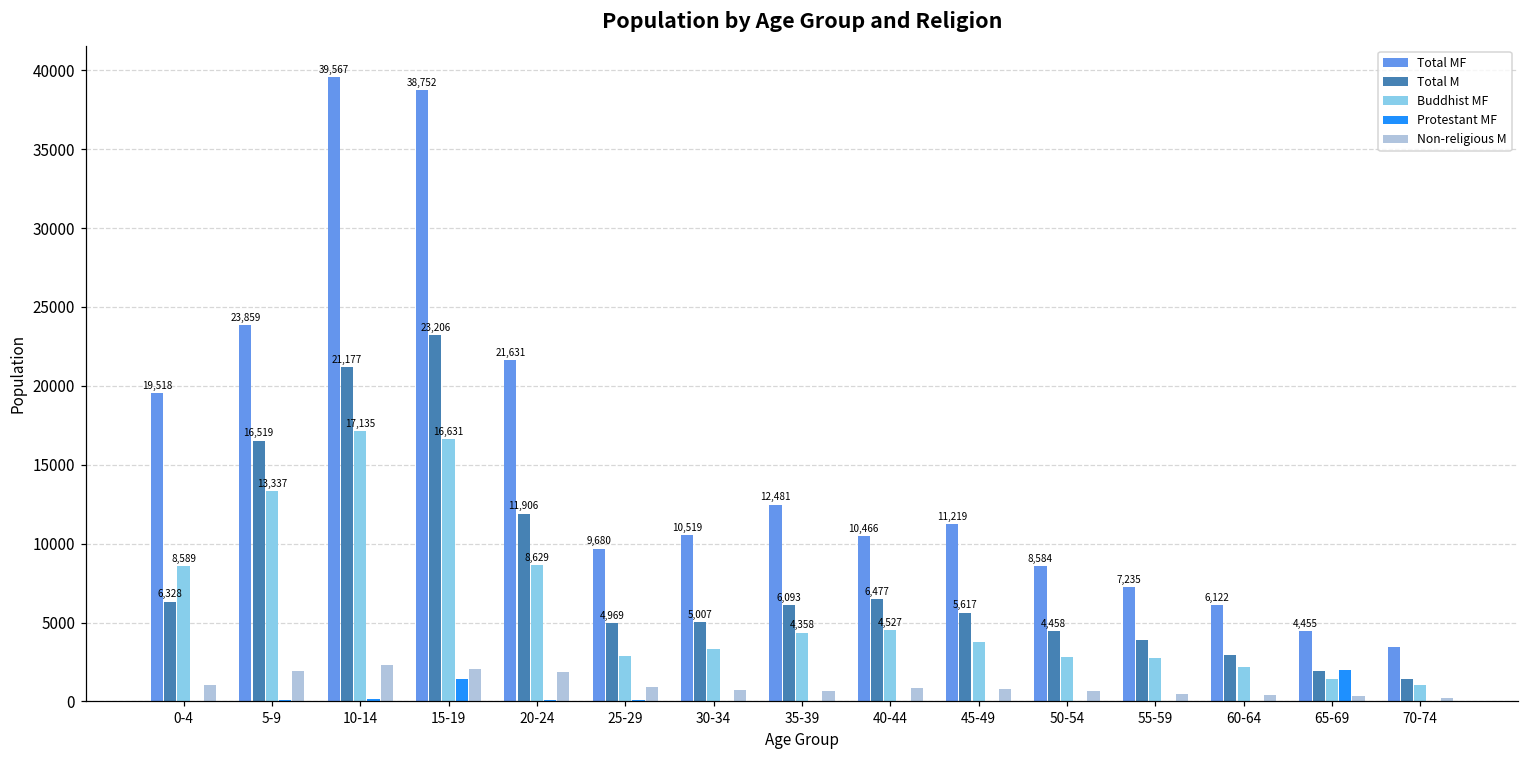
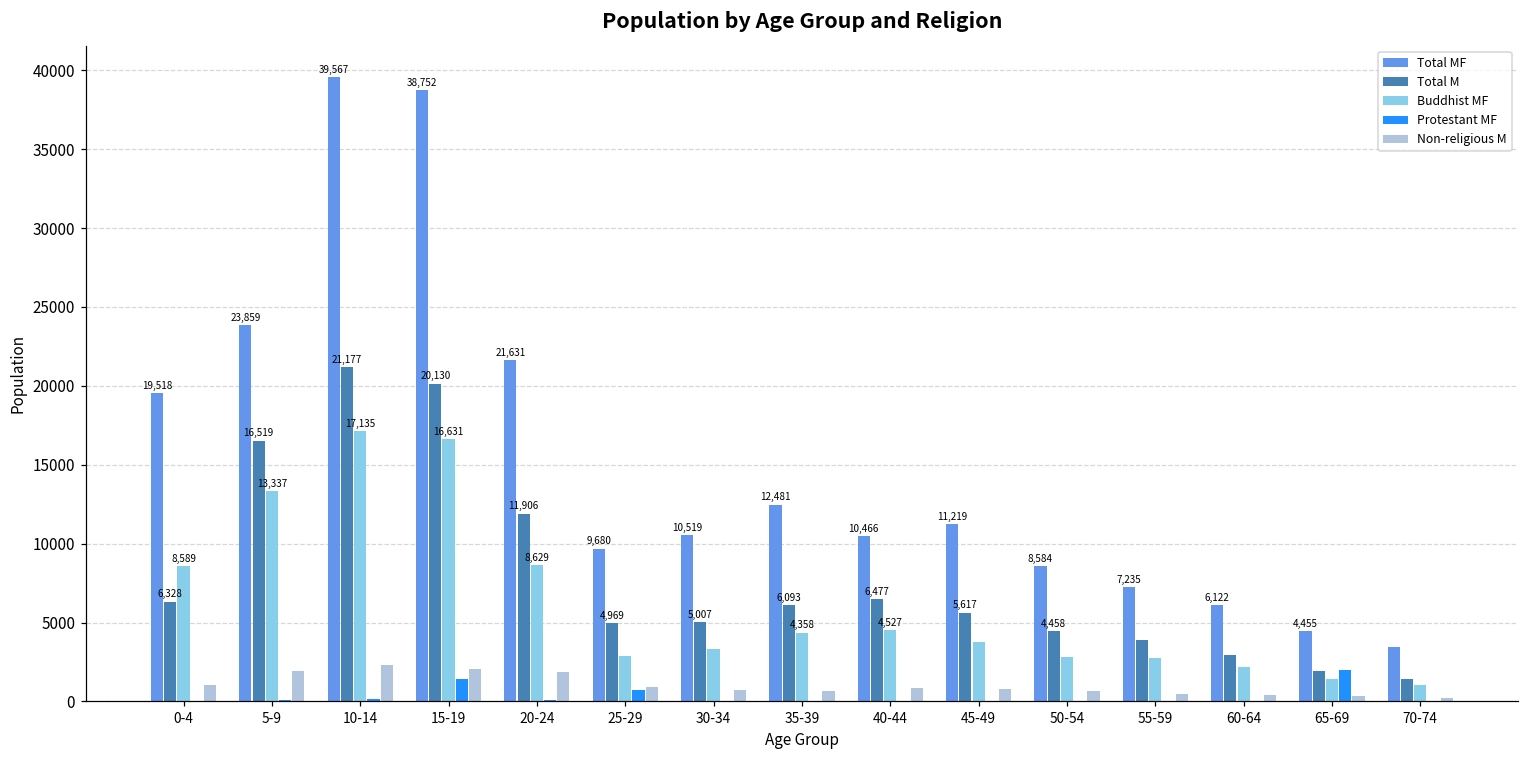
Total M, 15-19: 23,206 -> 20,130
Protestant MF, 25-29: 100 -> 700
